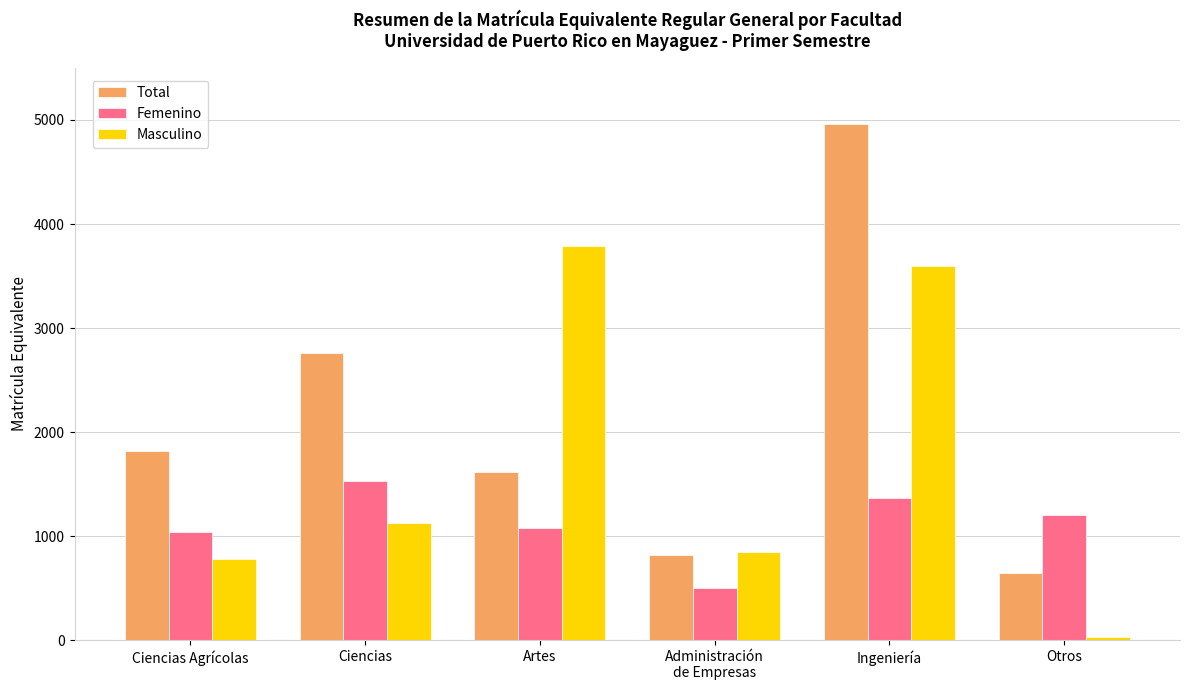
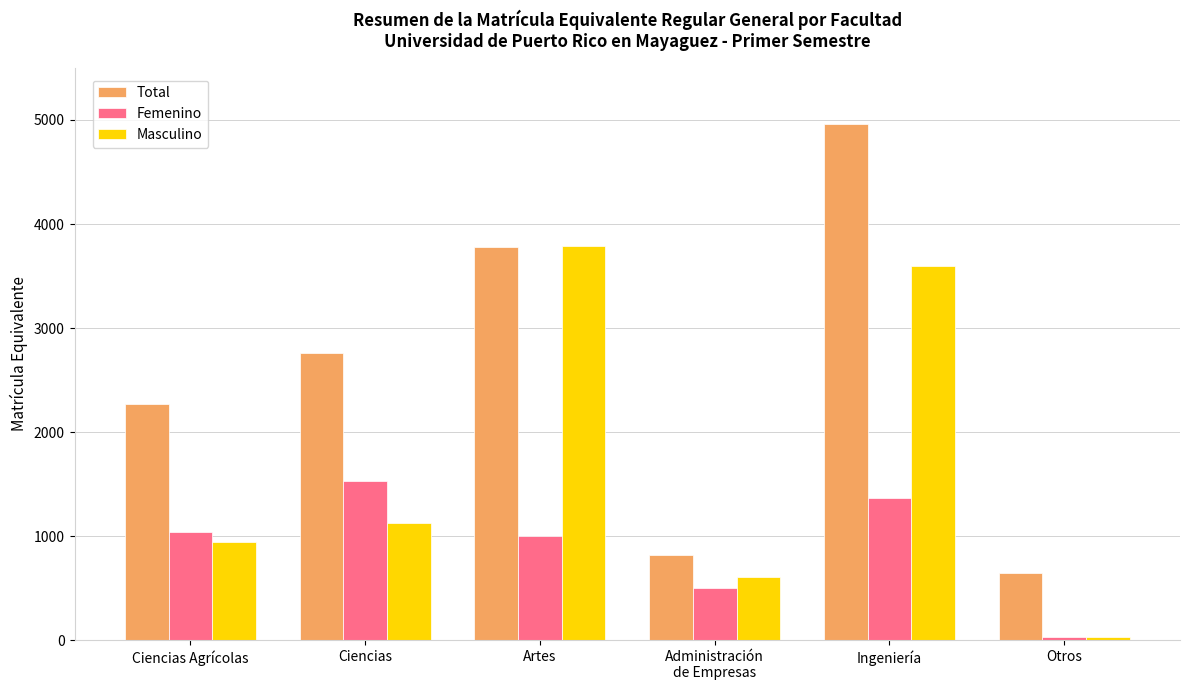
Total, Ciencias Agrícolas: 1820 -> 2260
Masculino, Ciencias Agrícolas: 770 -> 940
Total, Artes: 1610 -> 3780
Femenino, Artes: 1080 -> 1000
Masculino, Administración de Empresas: 840 -> 610
Femenino, Otros: 1200 -> 30
